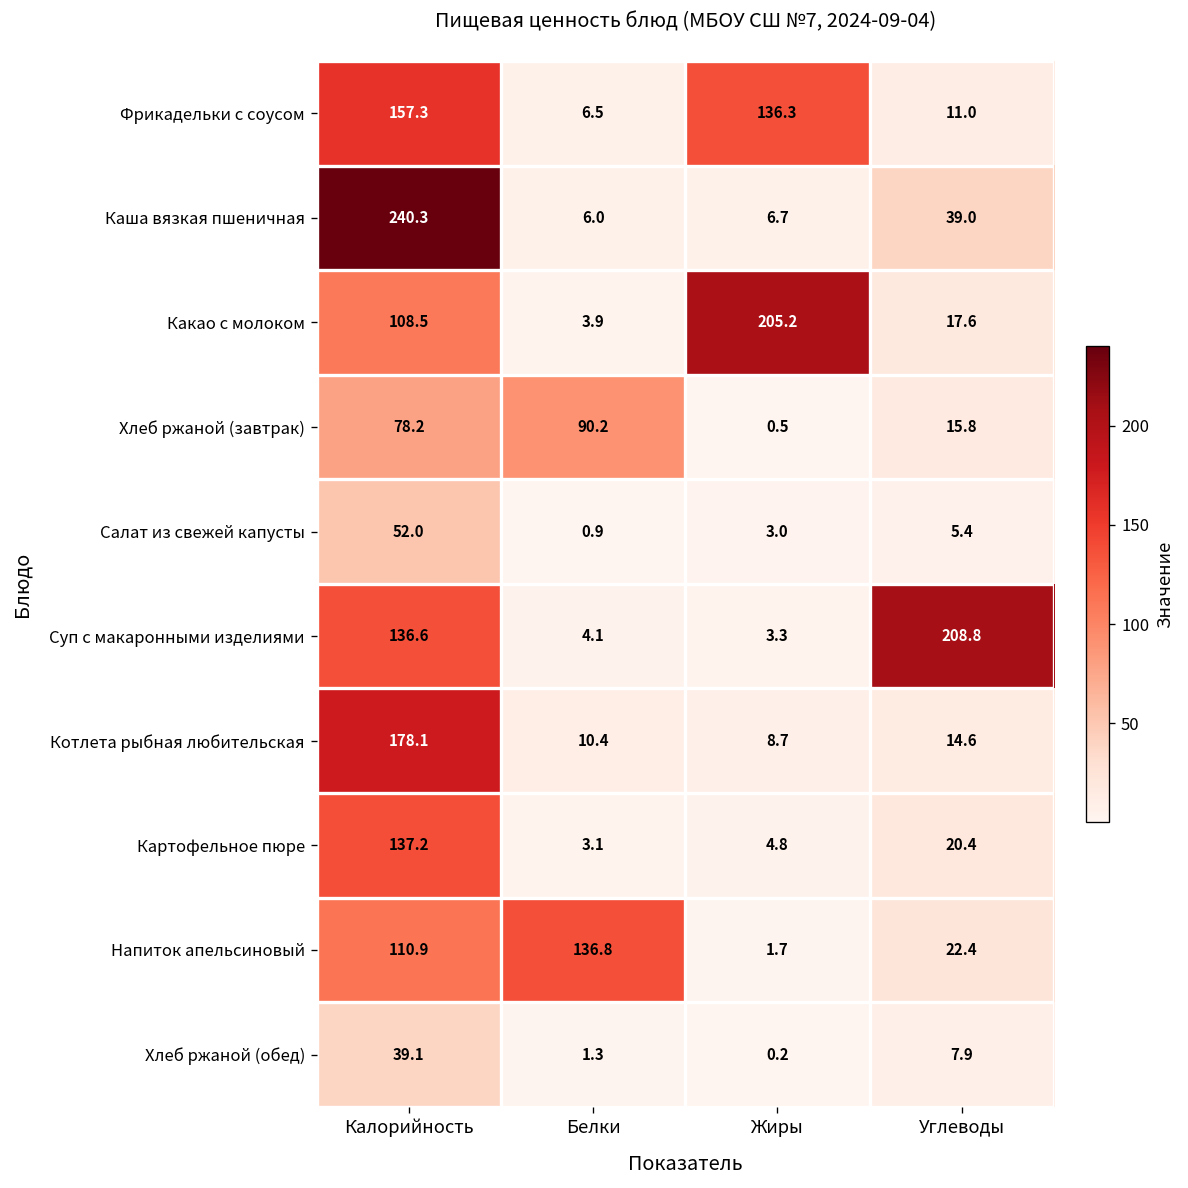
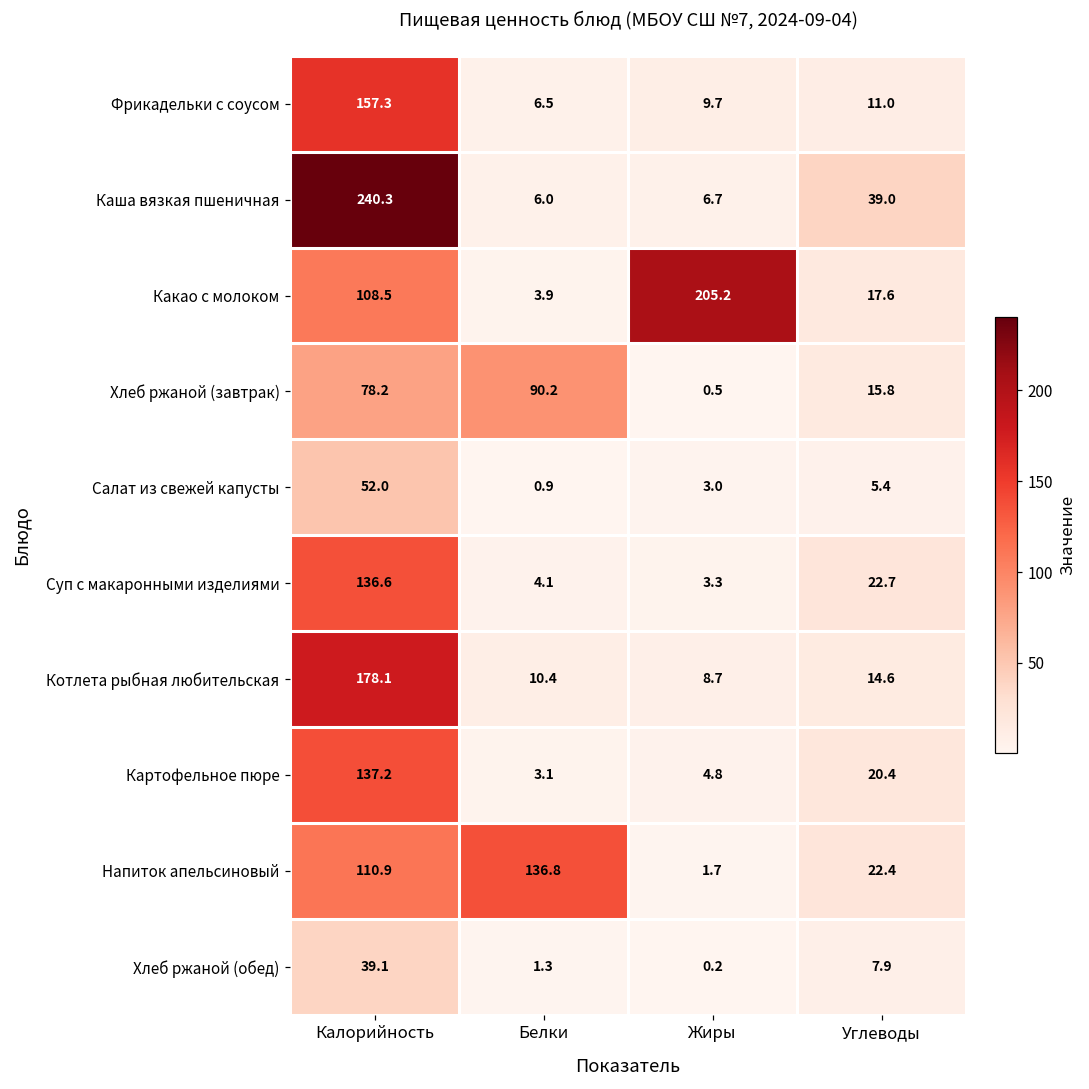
Фрикадельки с соусом, Жиры: 136.3 -> 9.7
Суп с макаронными изделиями, Углеводы: 208.8 -> 22.7
